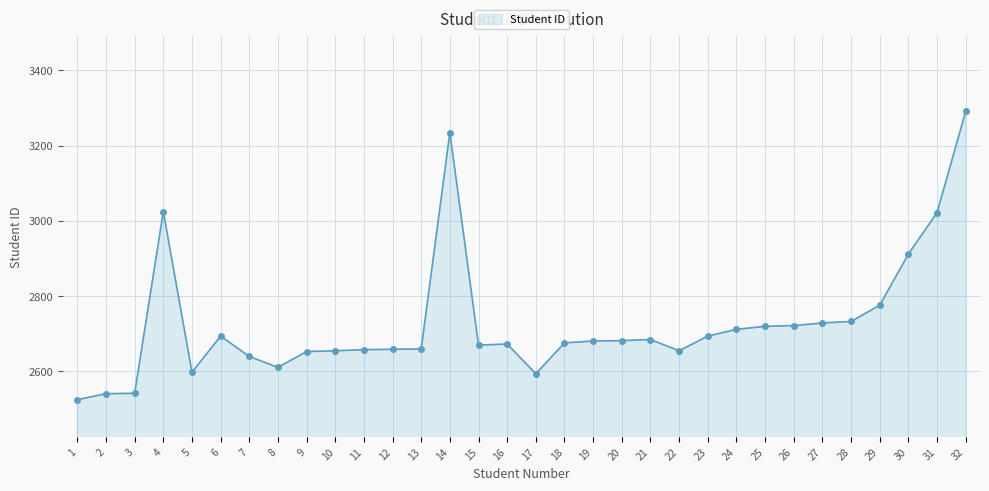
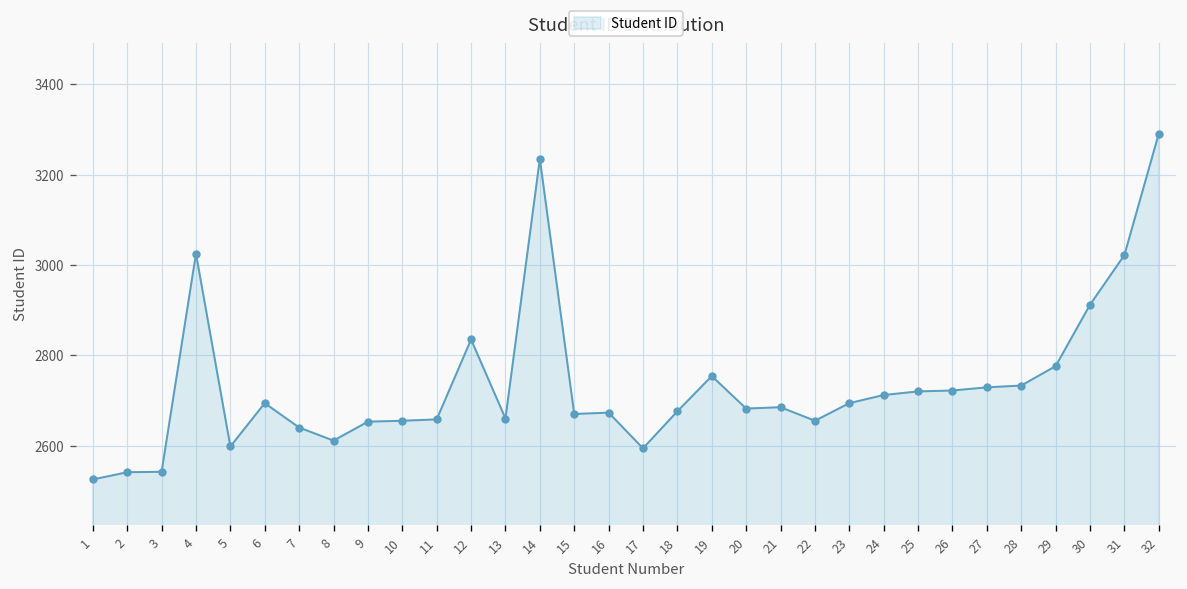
12: 2660 -> 2840
19: 2680 -> 2750
